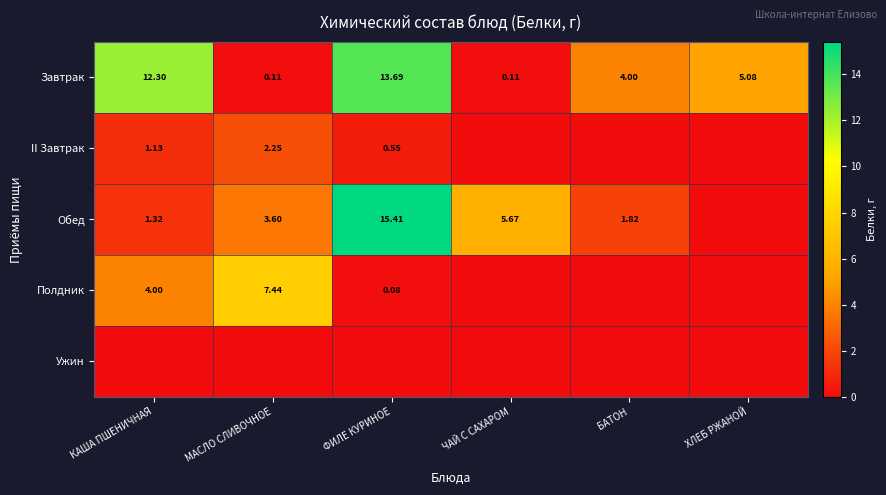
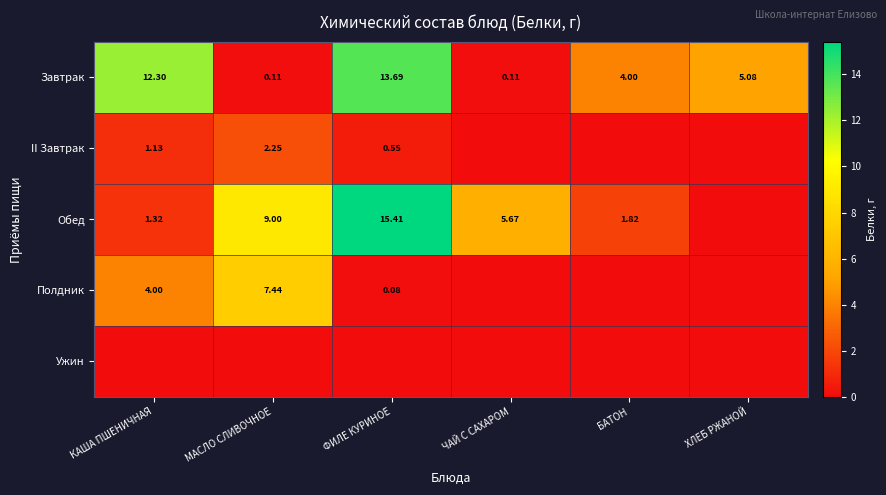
Обед, МАСЛО СЛИВОЧНОЕ: 3.60 -> 9.00
